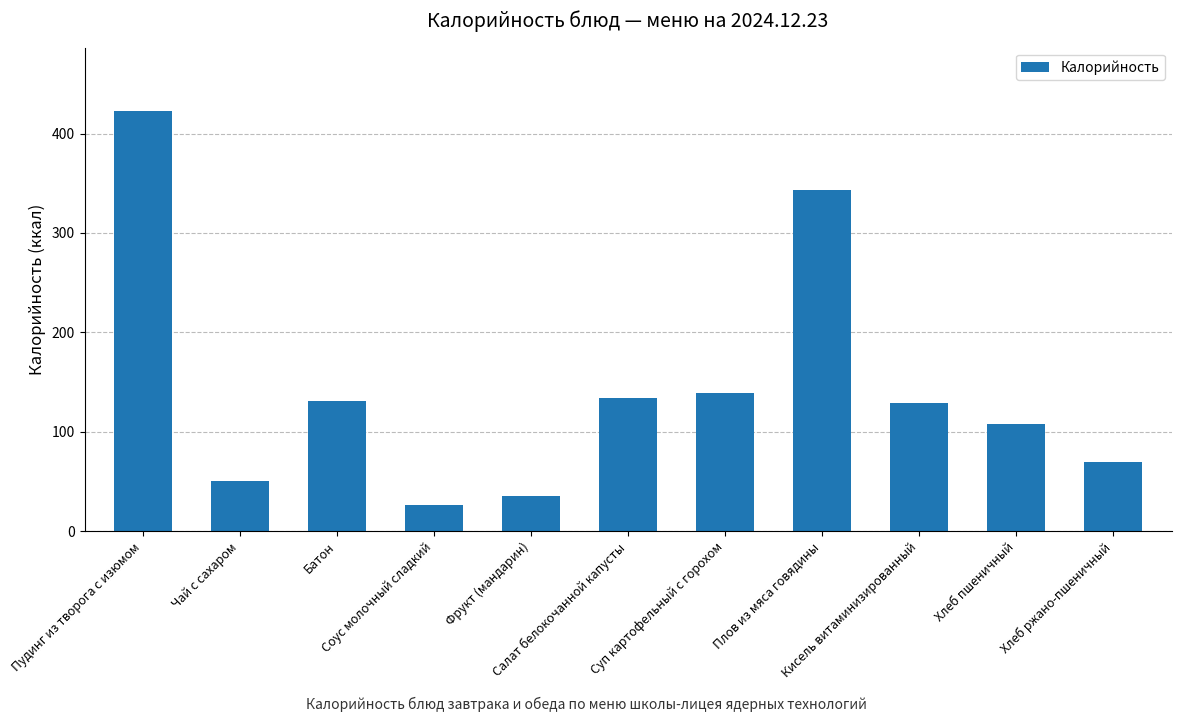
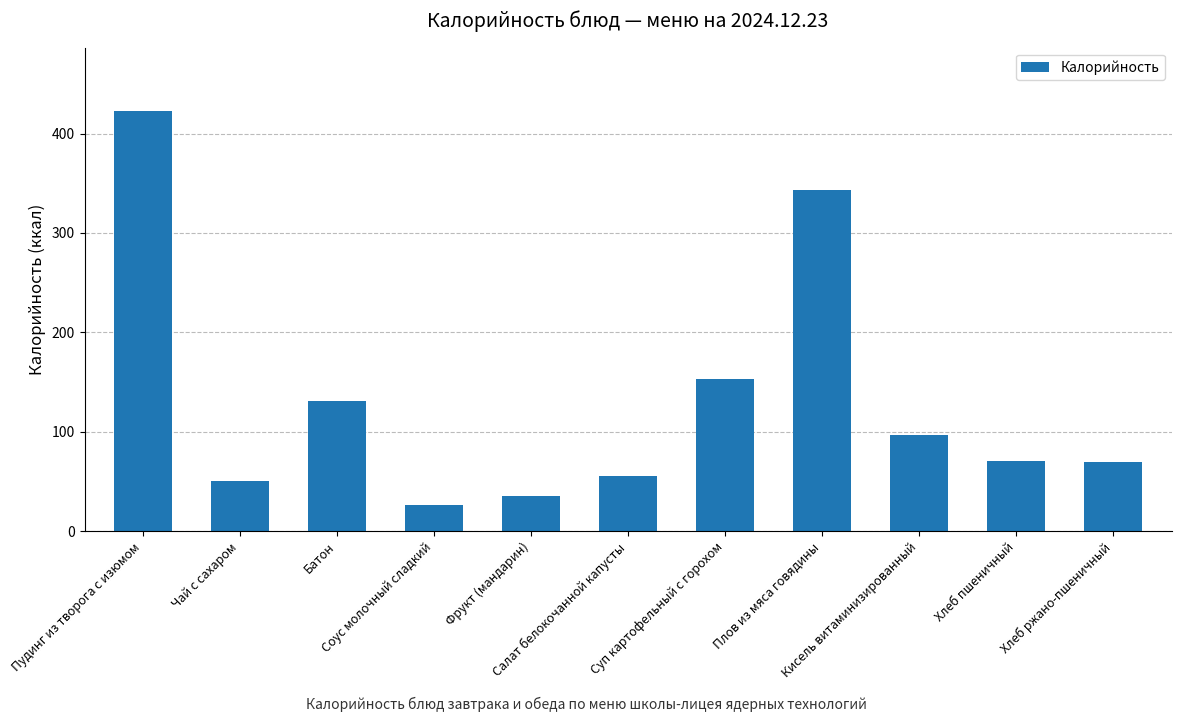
Салат белокочанной капусты: 130 -> 60
Суп картофельный с горохом: 140 -> 150
Кисель витаминизированный: 130 -> 100
Хлеб пшеничный: 110 -> 70
